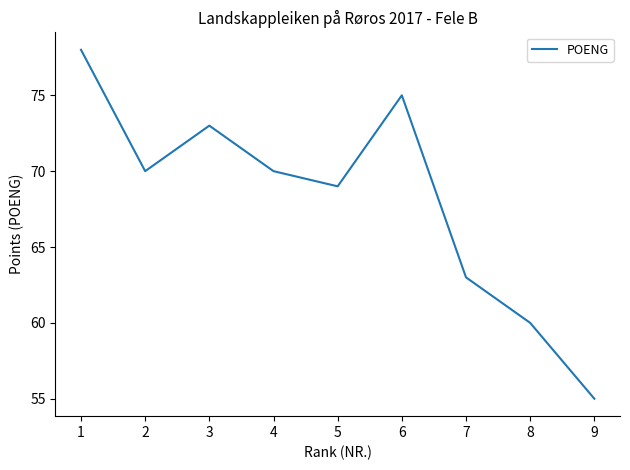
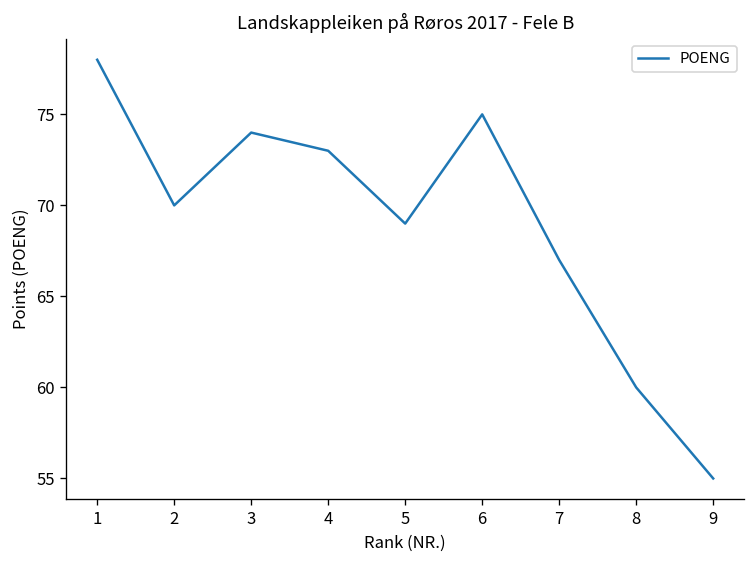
3: 73 -> 74
4: 70 -> 73
7: 63 -> 67
